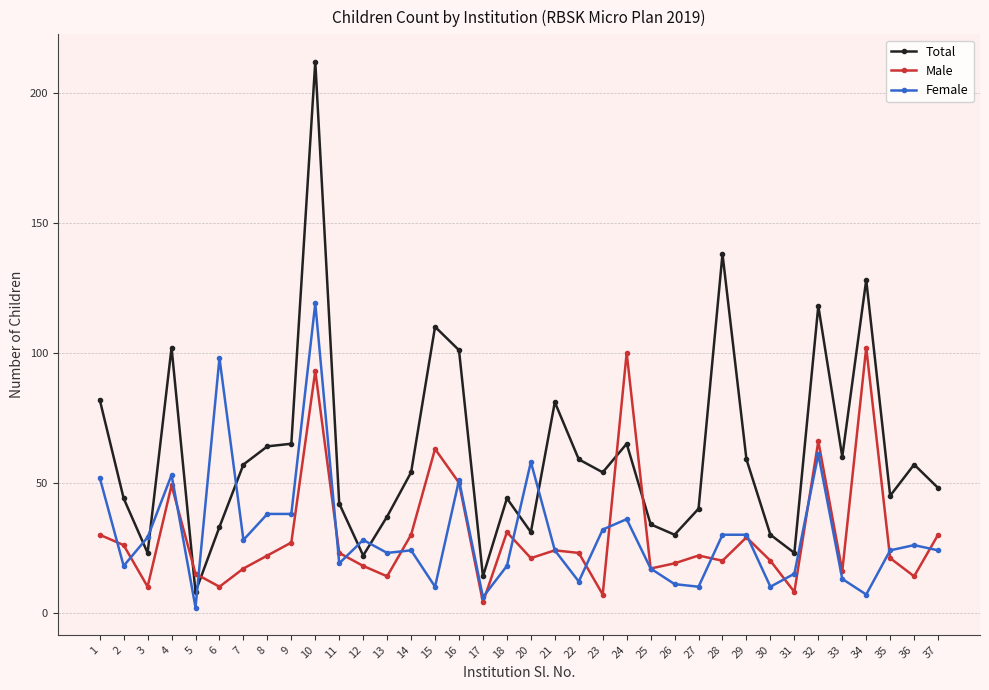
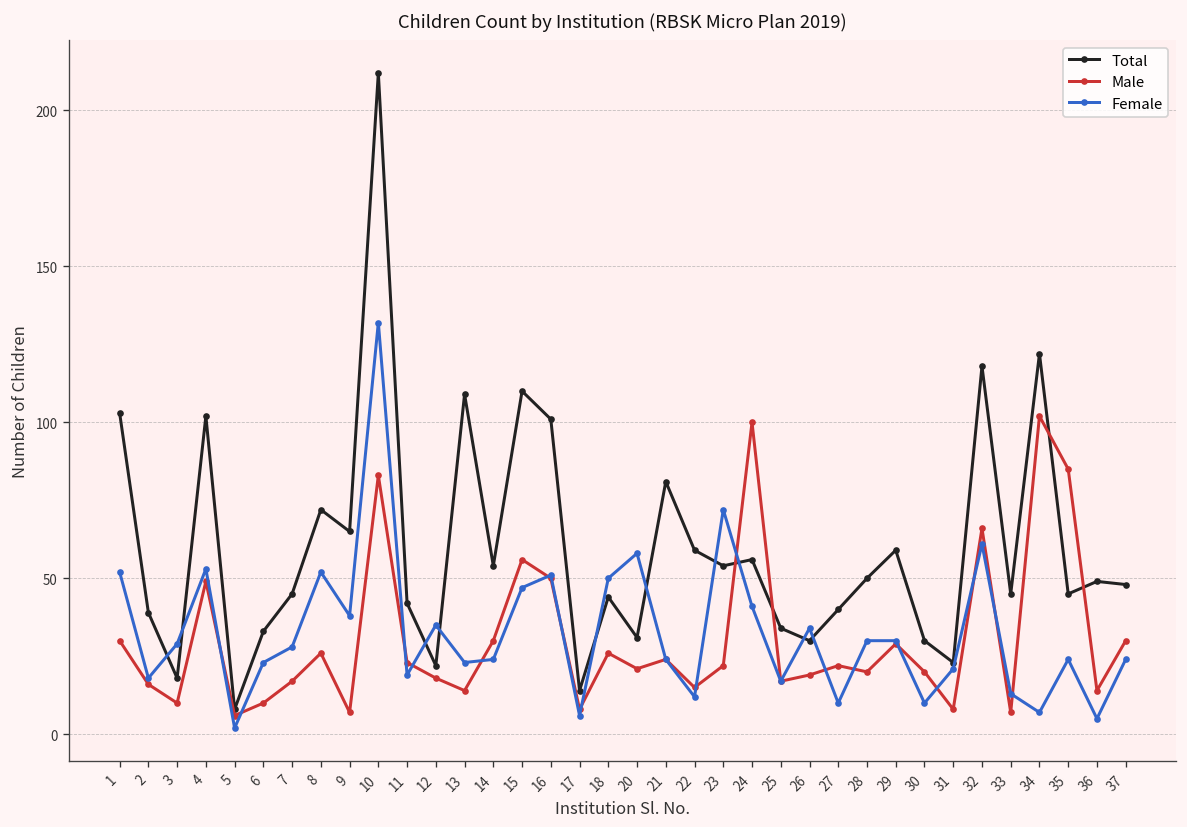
Total, 1: 82 -> 103
Total, 2: 44 -> 39
Male, 2: 26 -> 16
Total, 3: 23 -> 18
Male, 5: 15 -> 6
Female, 6: 98 -> 23
Total, 7: 57 -> 45
Total, 8: 64 -> 72
Male, 8: 22 -> 26
Female, 8: 38 -> 52
Male, 9: 27 -> 7
Male, 10: 93 -> 83
Female, 10: 119 -> 132
Female, 12: 28 -> 35
Total, 13: 37 -> 109
Male, 15: 63 -> 56
Female, 15: 10 -> 47
Male, 17: 4 -> 8
Male, 18: 31 -> 26
Female, 18: 18 -> 50
Male, 22: 23 -> 15
Male, 23: 7 -> 22
Female, 23: 32 -> 72
Total, 24: 65 -> 56
Female, 24: 36 -> 41
Female, 26: 11 -> 34
Total, 28: 138 -> 50
Female, 31: 15 -> 21
Total, 33: 60 -> 45
Male, 33: 16 -> 7
Total, 34: 128 -> 122
Male, 35: 21 -> 85
Total, 36: 57 -> 49
Female, 36: 26 -> 5
